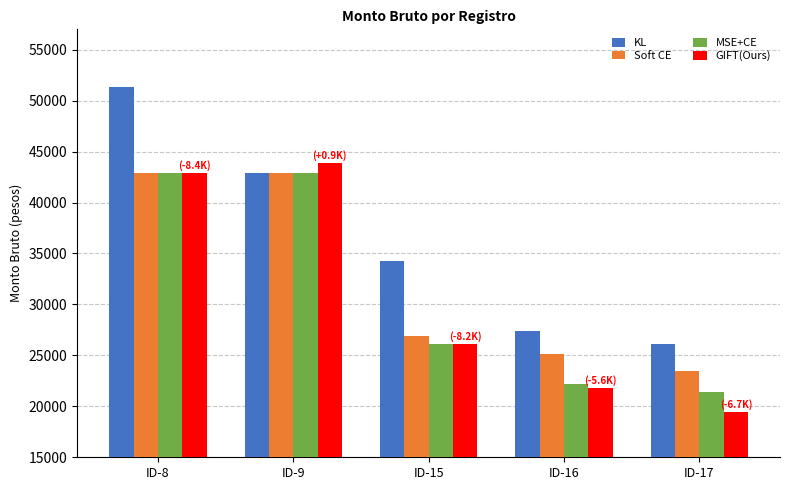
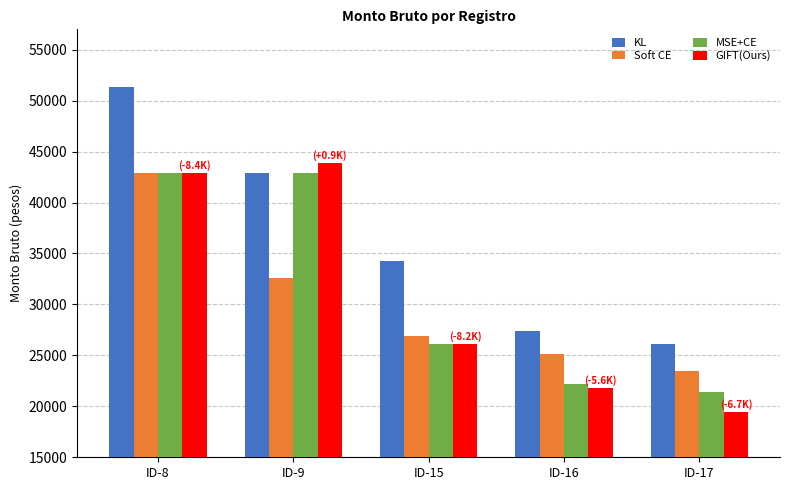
Soft CE, ID-9: 42900 -> 32600
